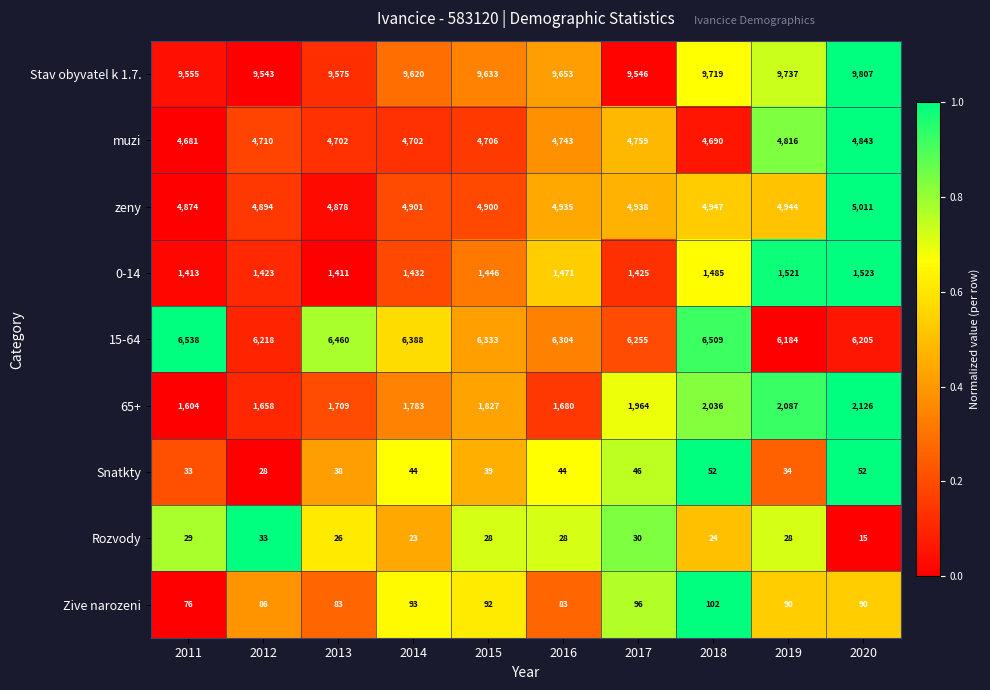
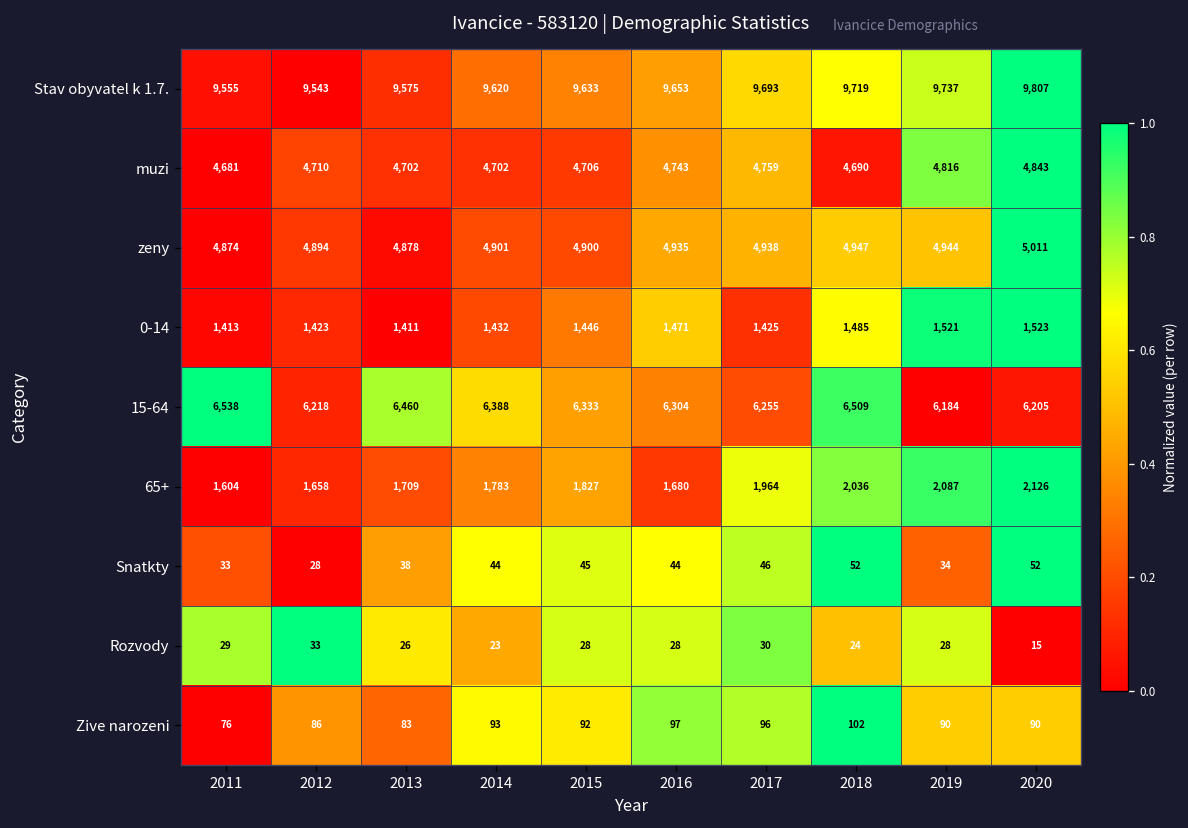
Stav obyvatel k 1.7., 2017: 9,546 -> 9,693
Snatkty, 2015: 39 -> 45
Zive narozeni, 2016: 83 -> 97
